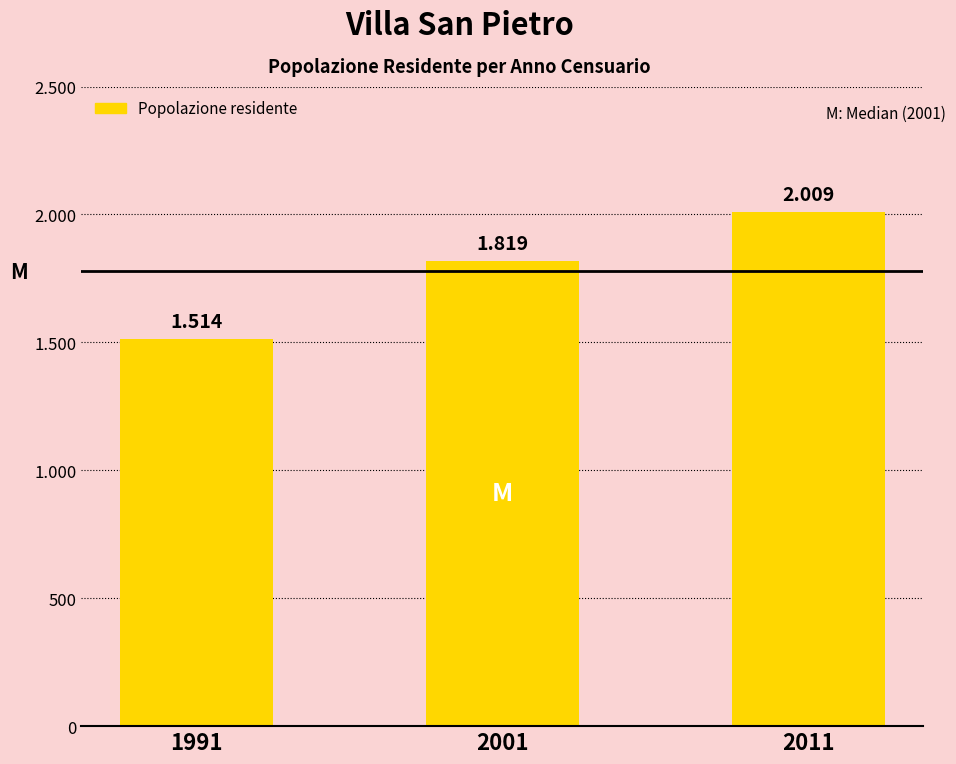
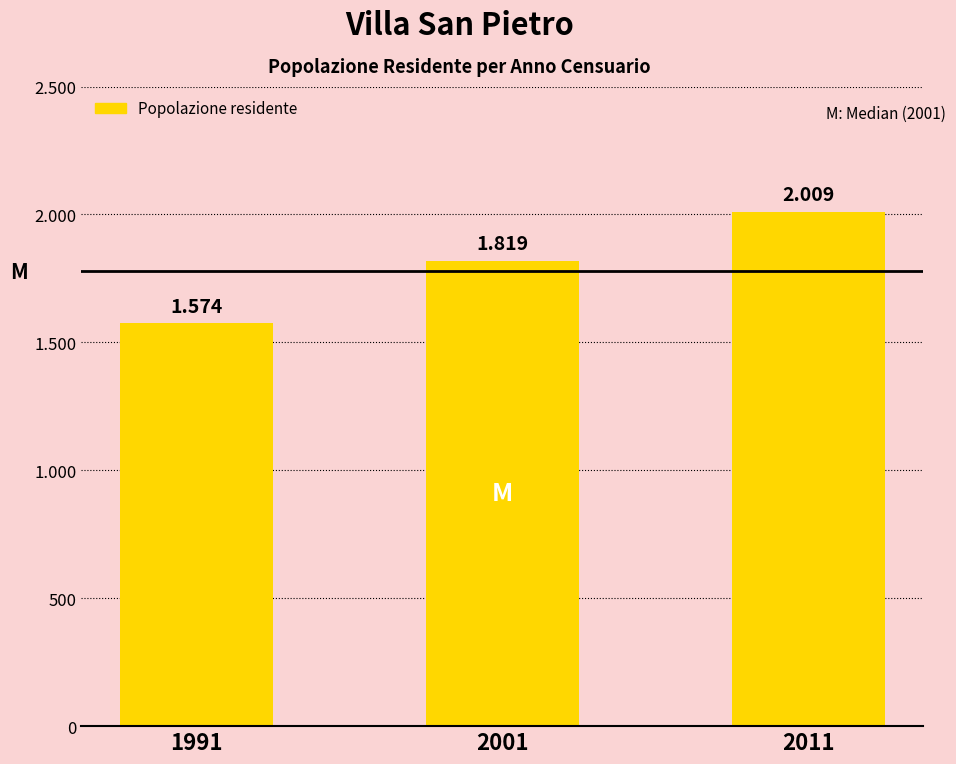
1991: 1.514 -> 1.574
